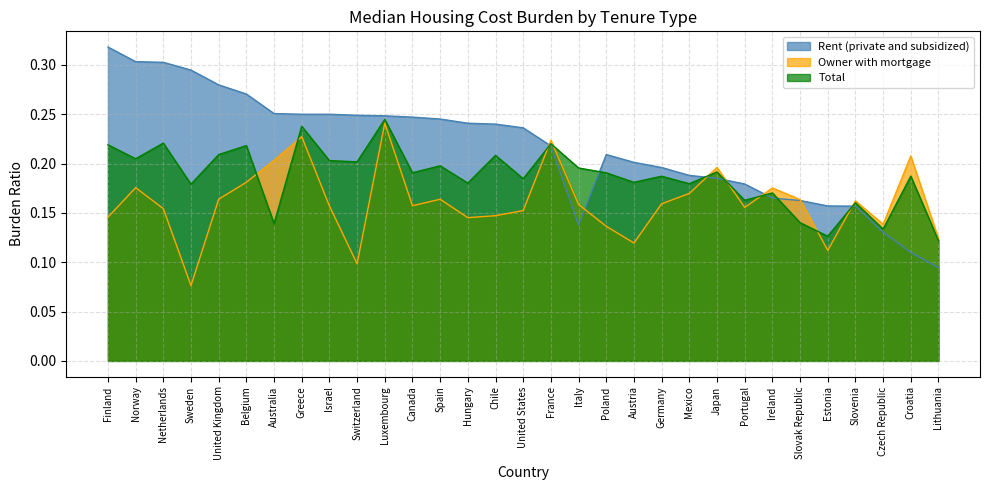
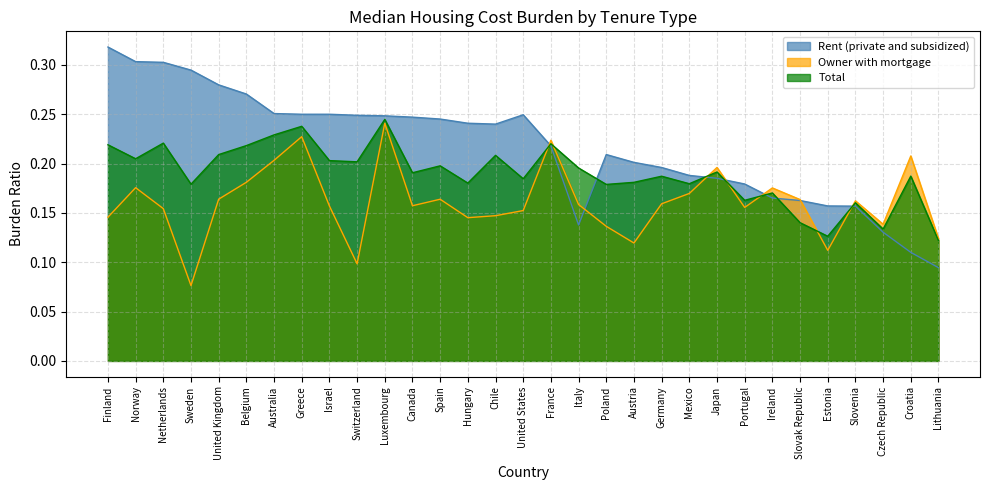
Total, Australia: 0.14 -> 0.23
Rent (private and subsidized), United States: 0.24 -> 0.25
Total, Poland: 0.19 -> 0.18
